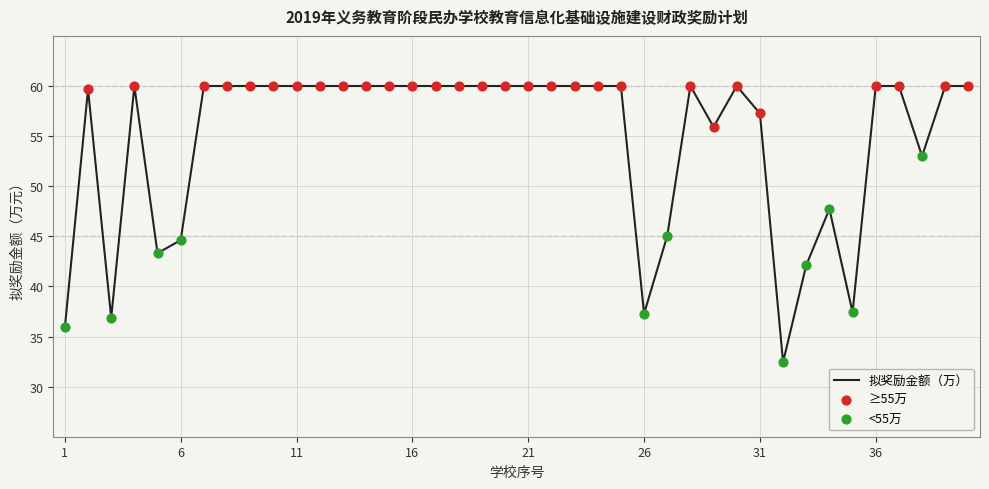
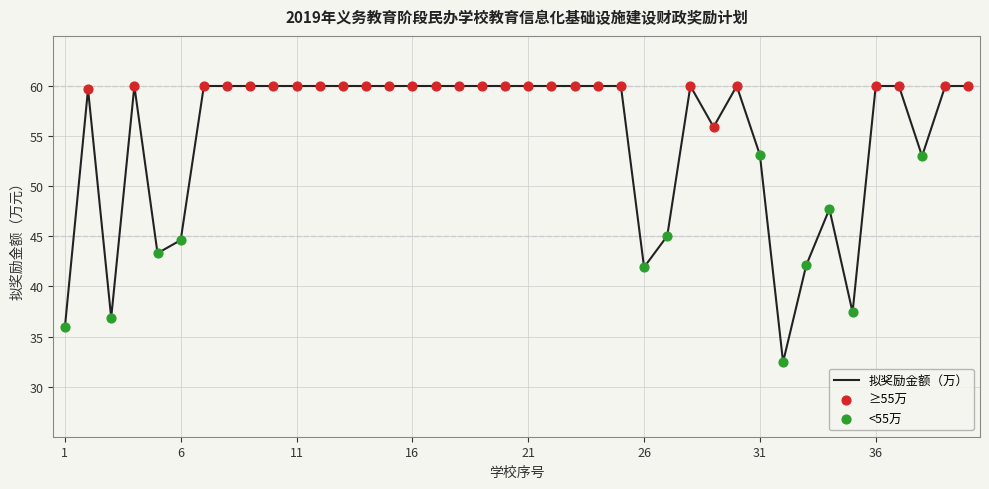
拟奖励金额（万）, 26: 37.3 -> 41.9
拟奖励金额（万）, 31: 57.3 -> 53.1
